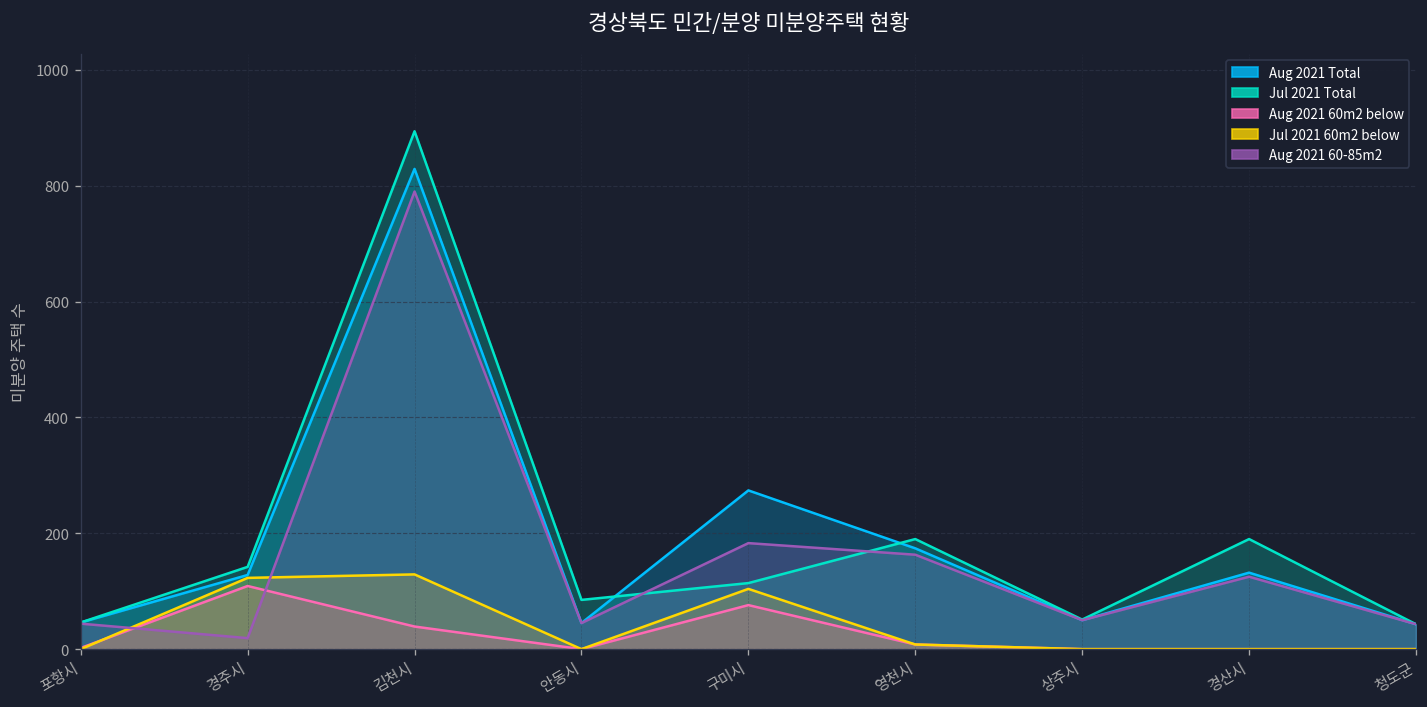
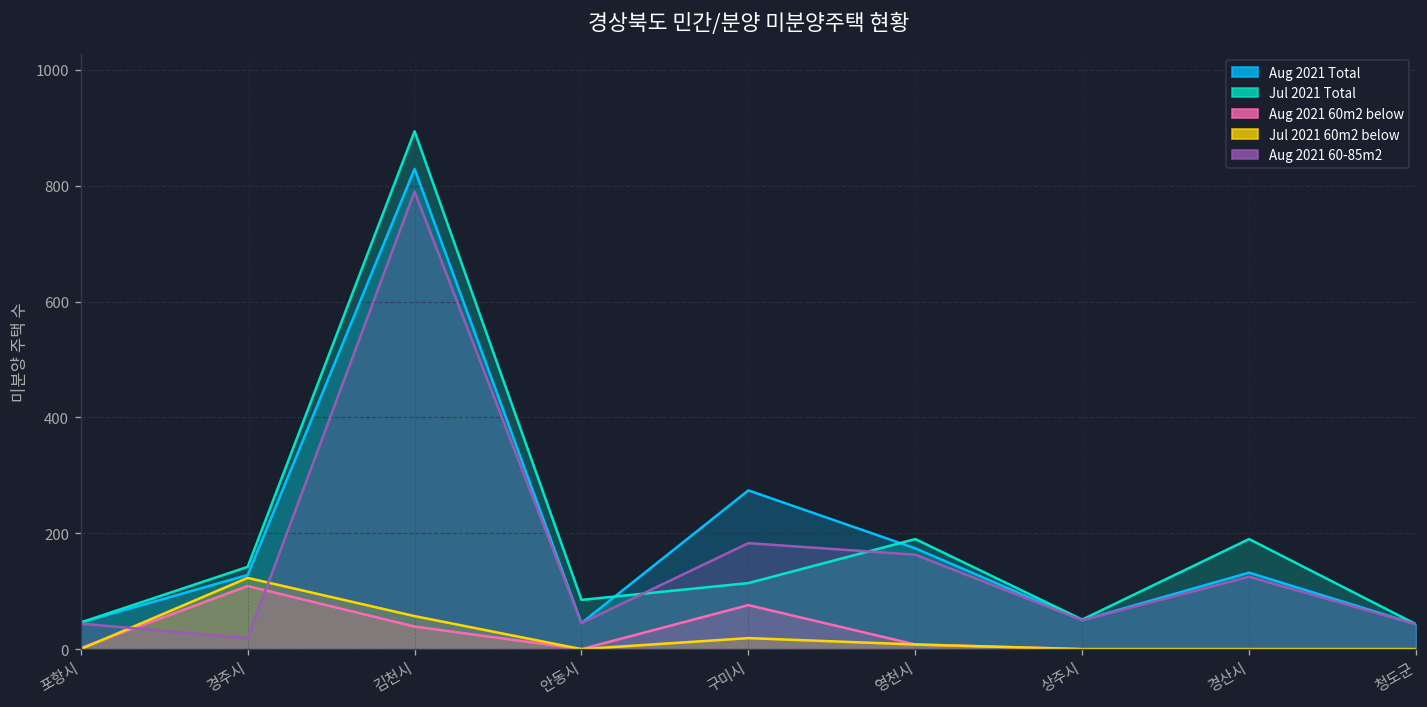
Jul 2021 60m2 below, 김천시: 130 -> 60
Jul 2021 60m2 below, 구미시: 100 -> 20
